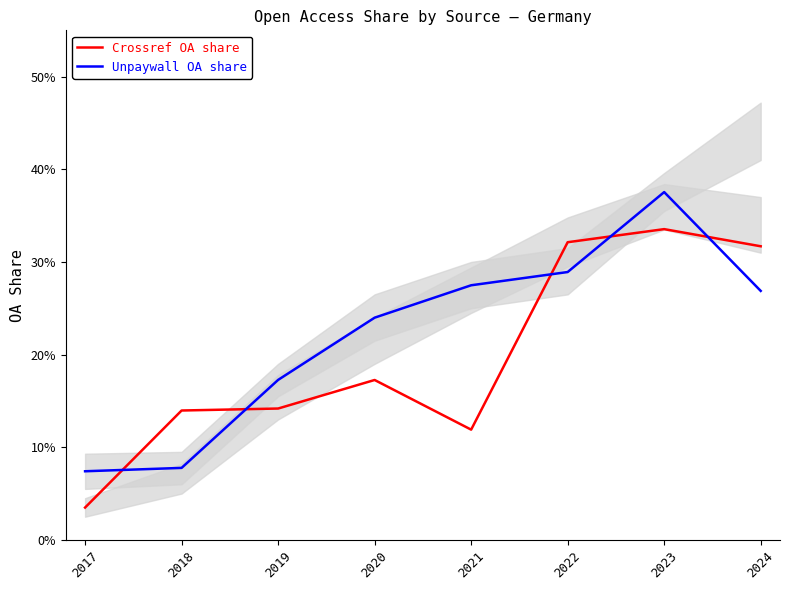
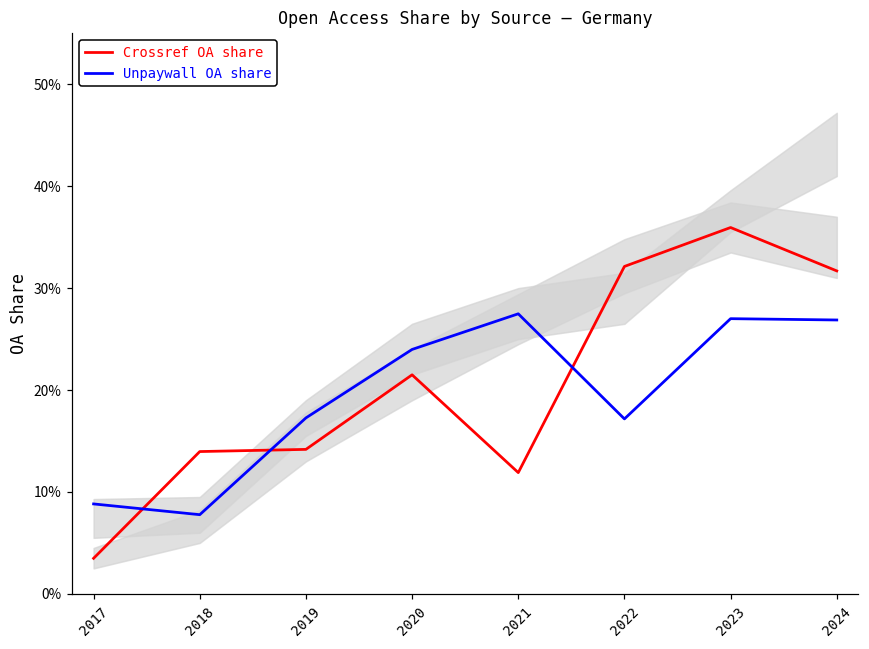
Unpaywall OA share, 2017: 7% -> 9%
Crossref OA share, 2020: 17% -> 21%
Unpaywall OA share, 2022: 29% -> 17%
Crossref OA share, 2023: 34% -> 36%
Unpaywall OA share, 2023: 38% -> 27%
